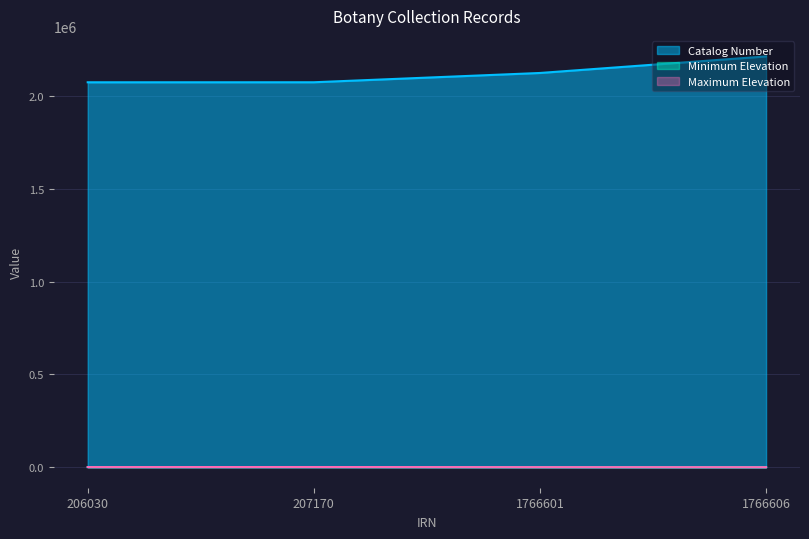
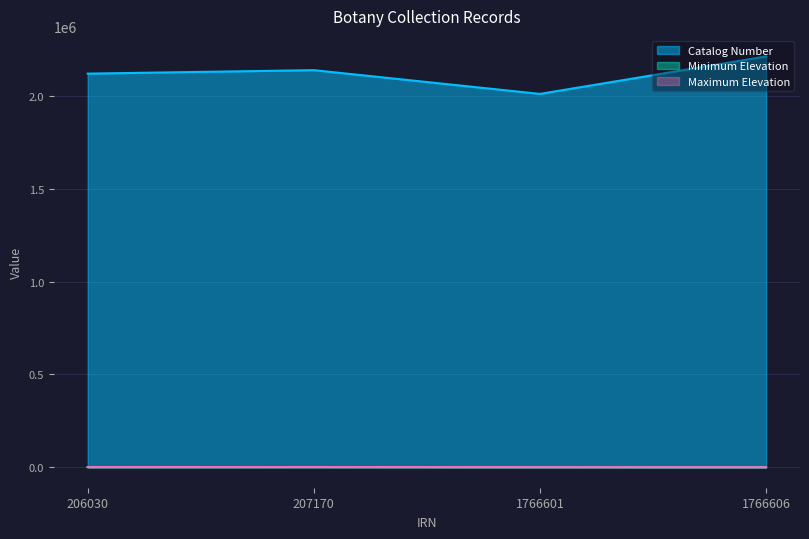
Catalog Number, 206030: 2080000 -> 2120000
Catalog Number, 207170: 2080000 -> 2140000
Catalog Number, 1766601: 2130000 -> 2010000
